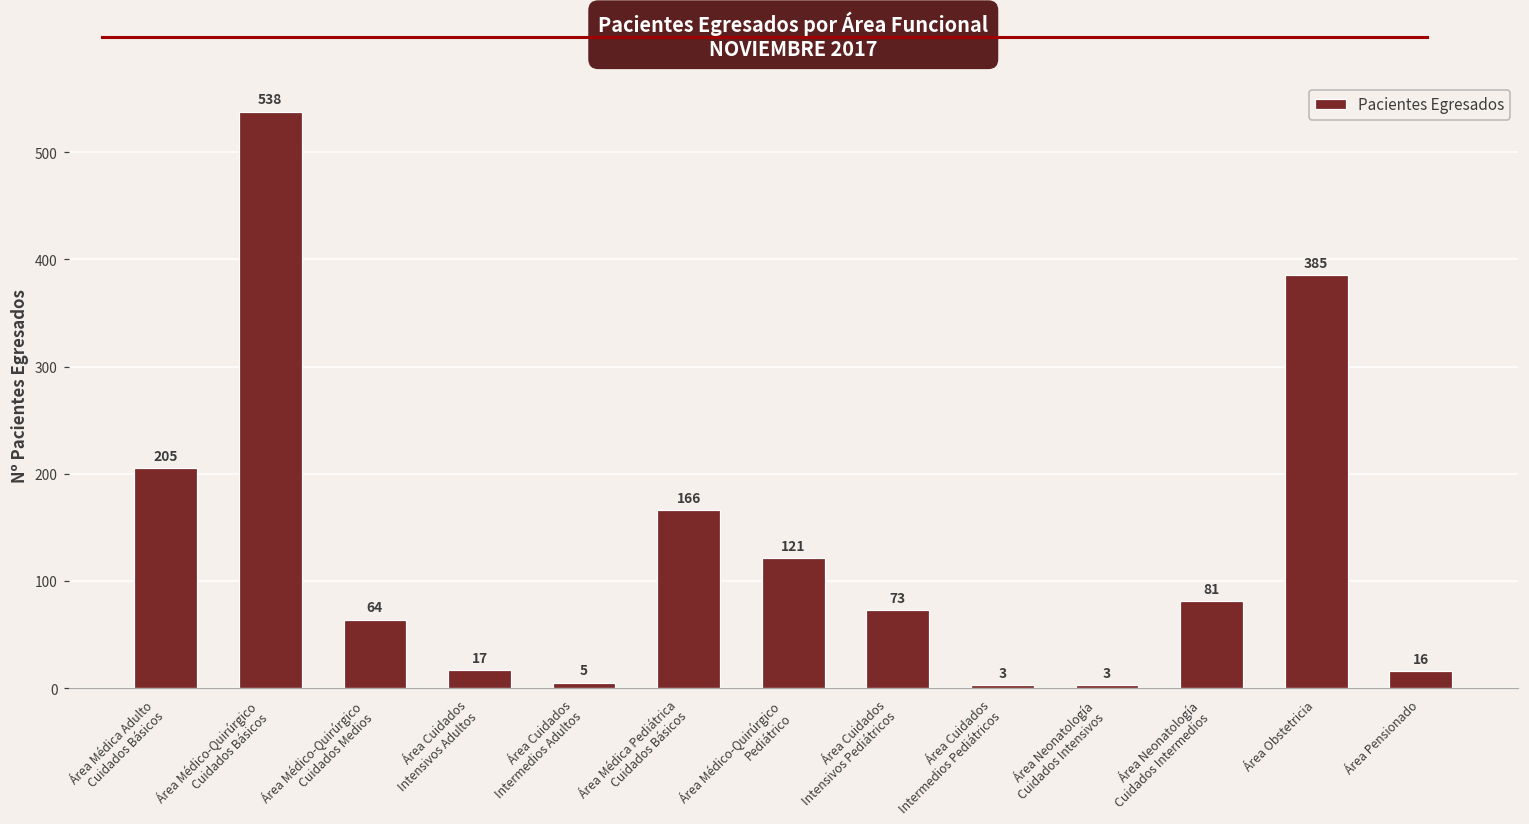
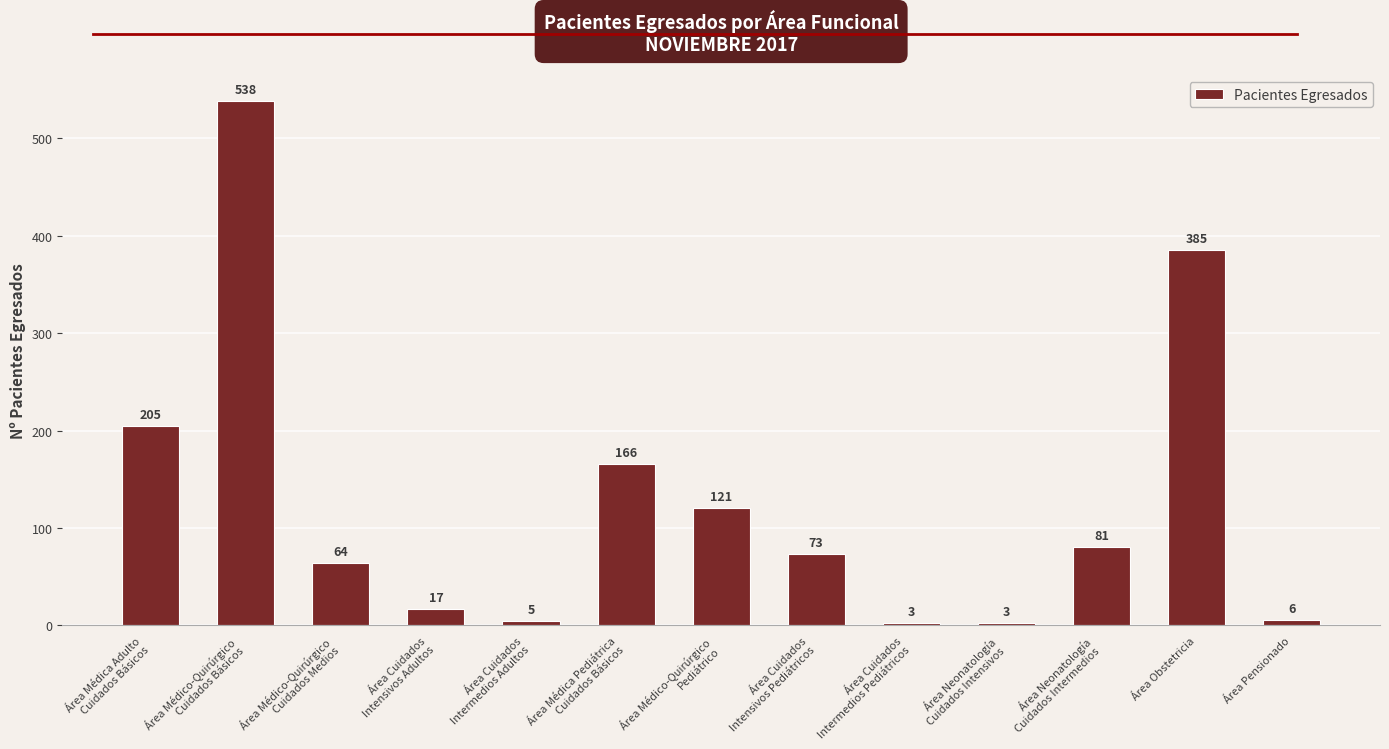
Área Pensionado: 16 -> 6
